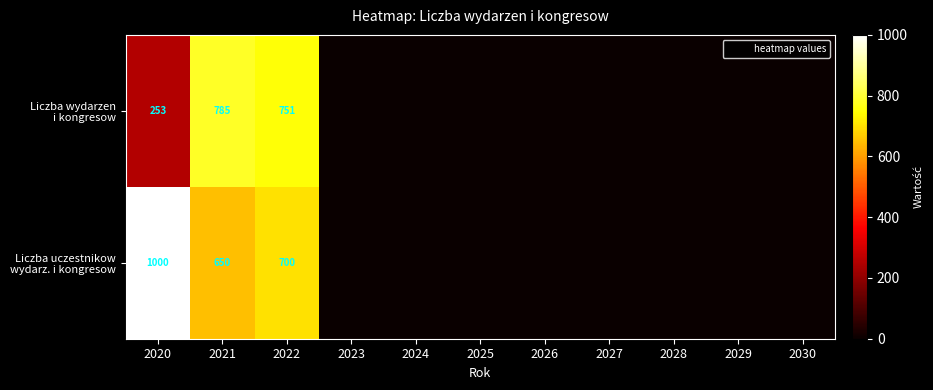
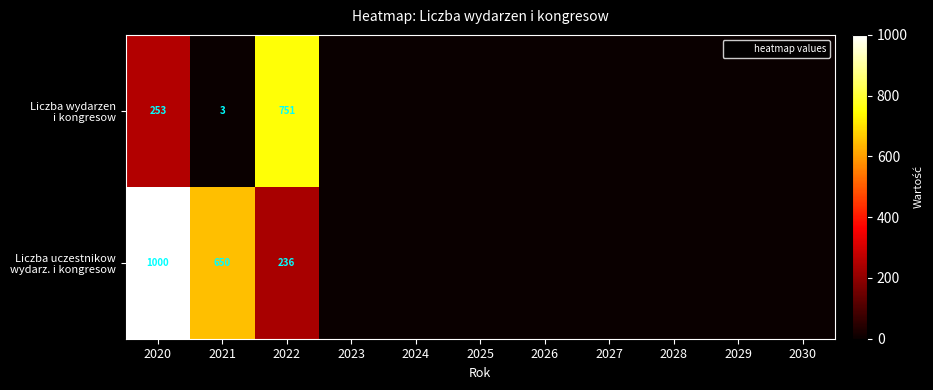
Liczba wydarzen i kongresow, 2021: 785 -> 3
Liczba uczestnikow wydarz. i kongresow, 2022: 700 -> 236
